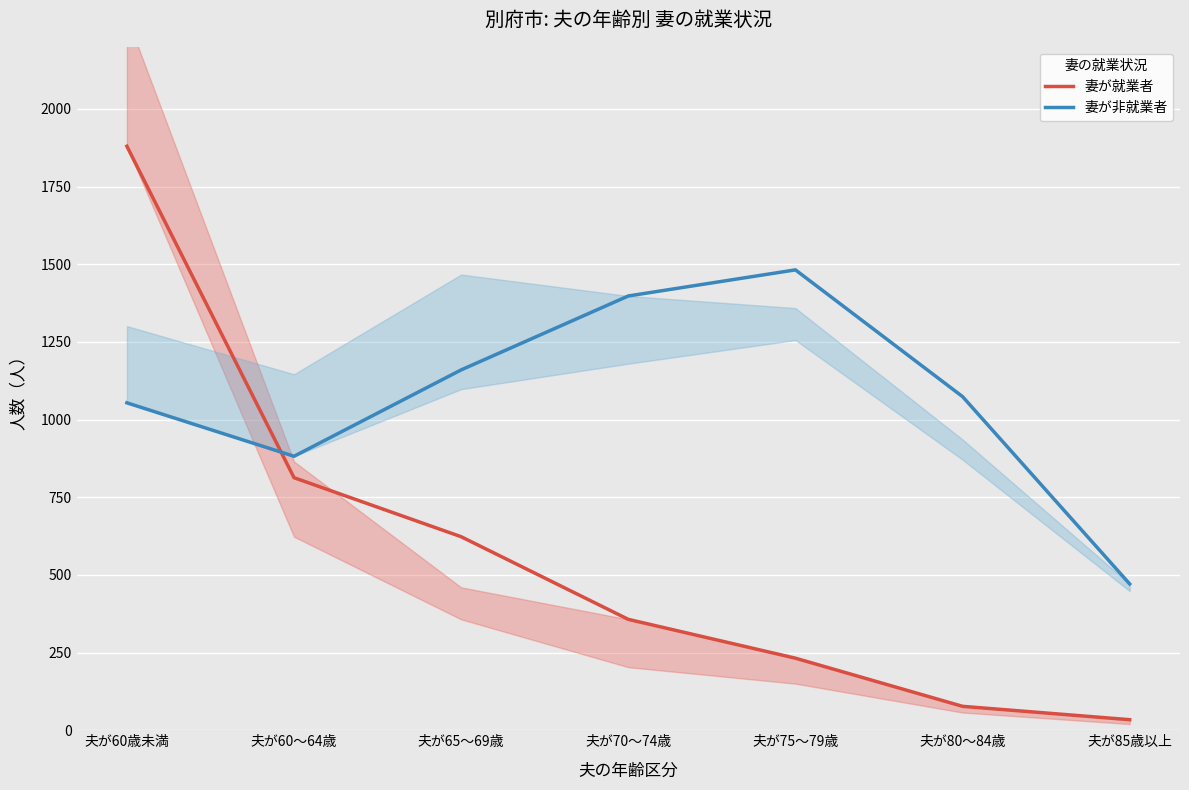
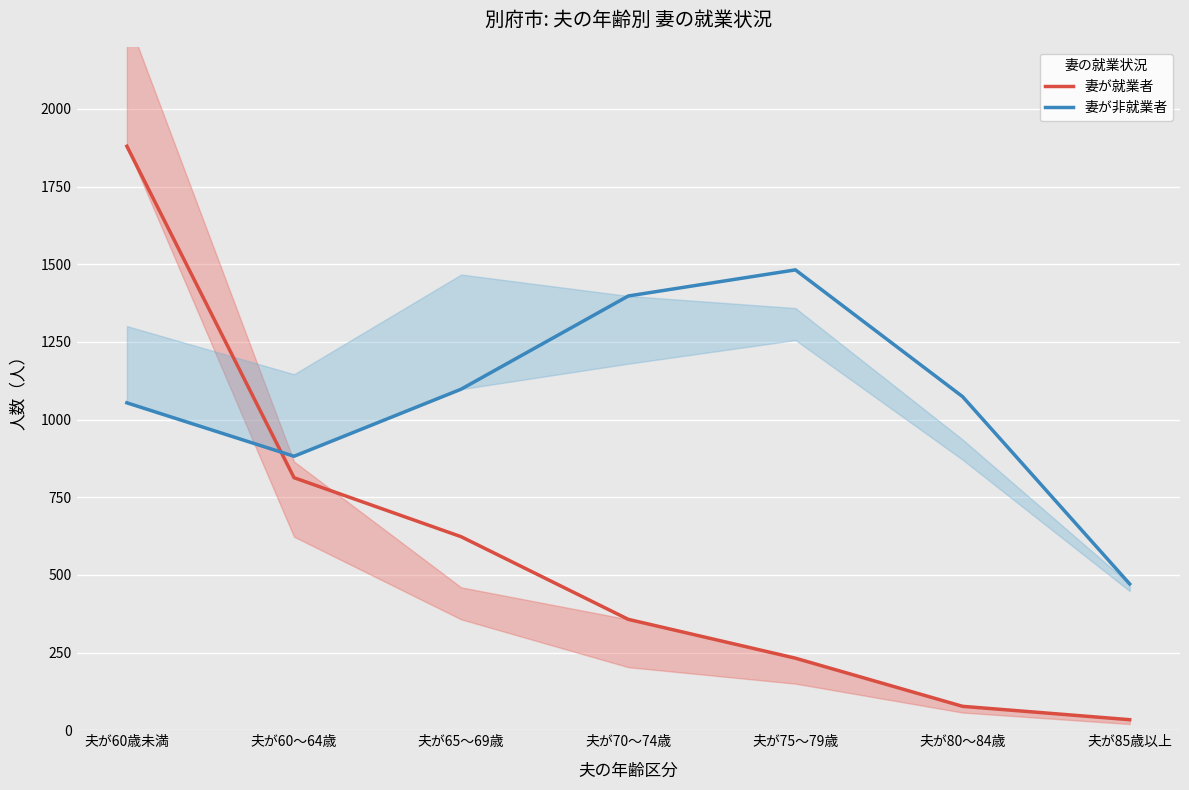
妻が非就業者, 夫が65～69歳: 1160 -> 1100
